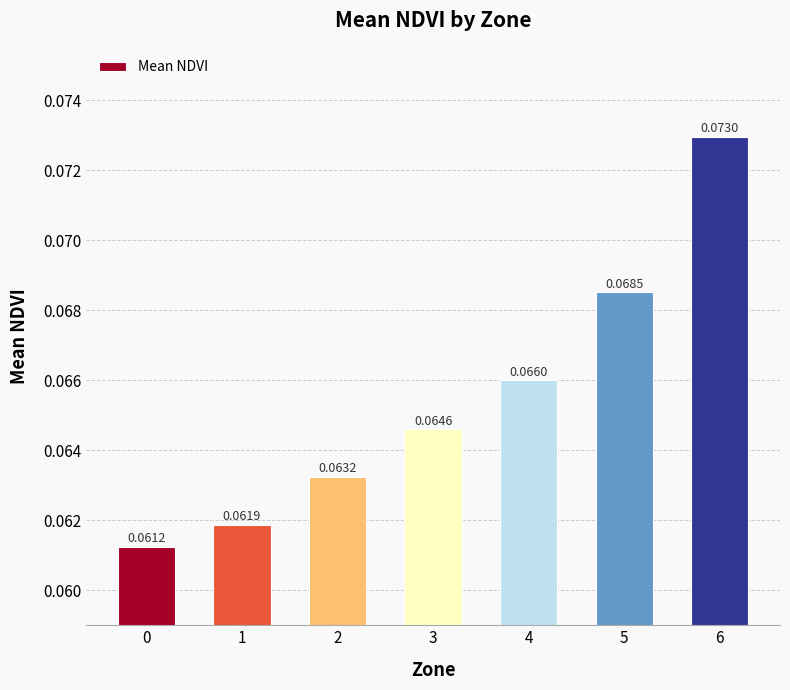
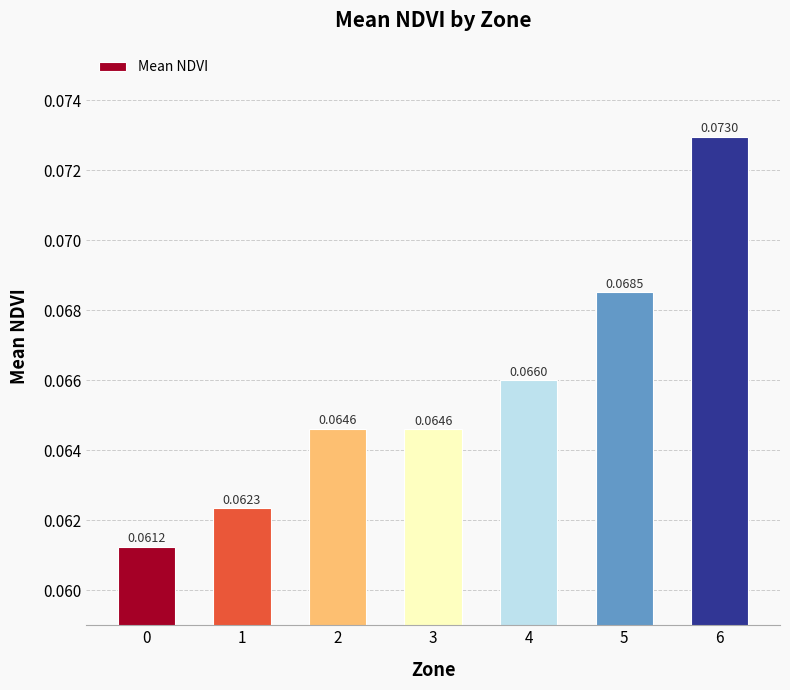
1: 0.0619 -> 0.0623
2: 0.0632 -> 0.0646
